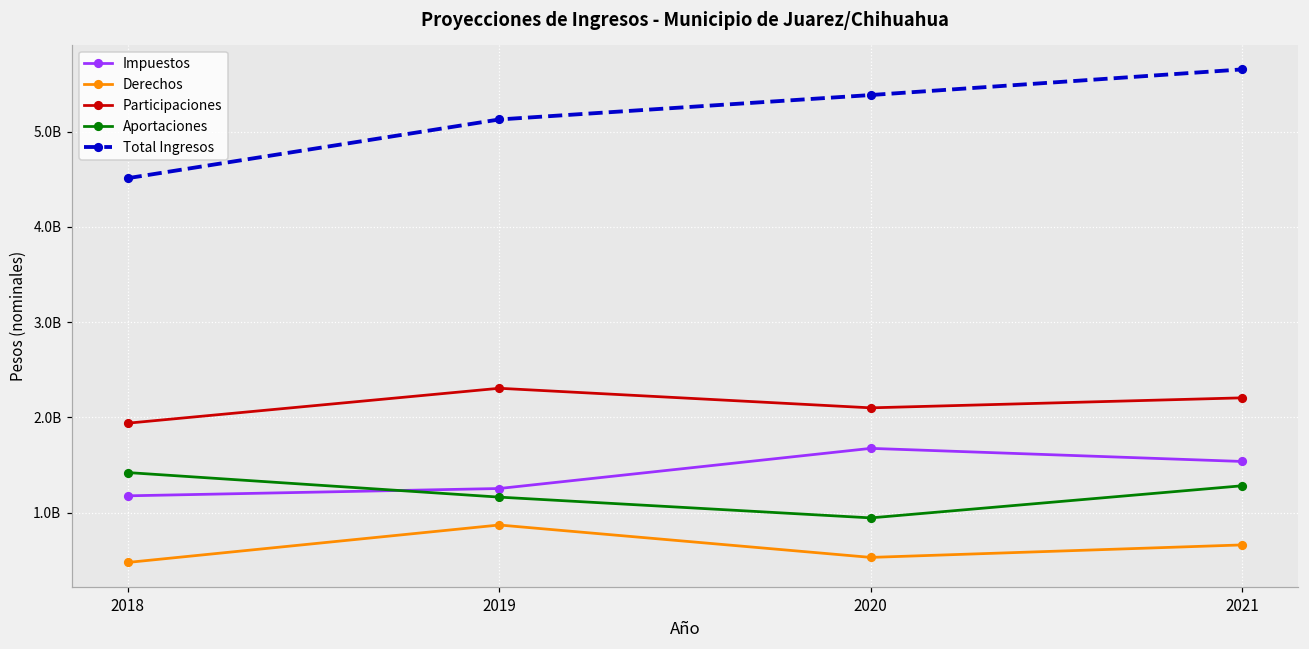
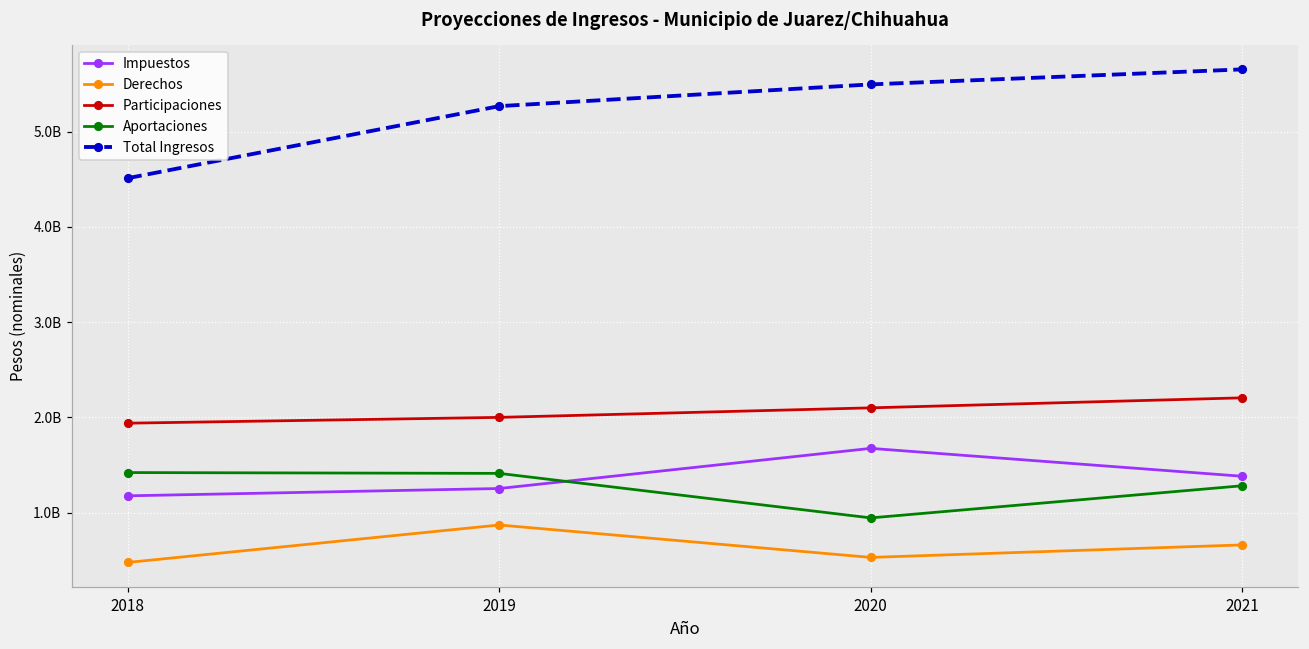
Participaciones, 2019: 2300000000 -> 2000000000
Aportaciones, 2019: 1200000000 -> 1400000000
Total Ingresos, 2019: 5100000000 -> 5300000000
Total Ingresos, 2020: 5400000000 -> 5500000000
Impuestos, 2021: 1500000000 -> 1400000000
